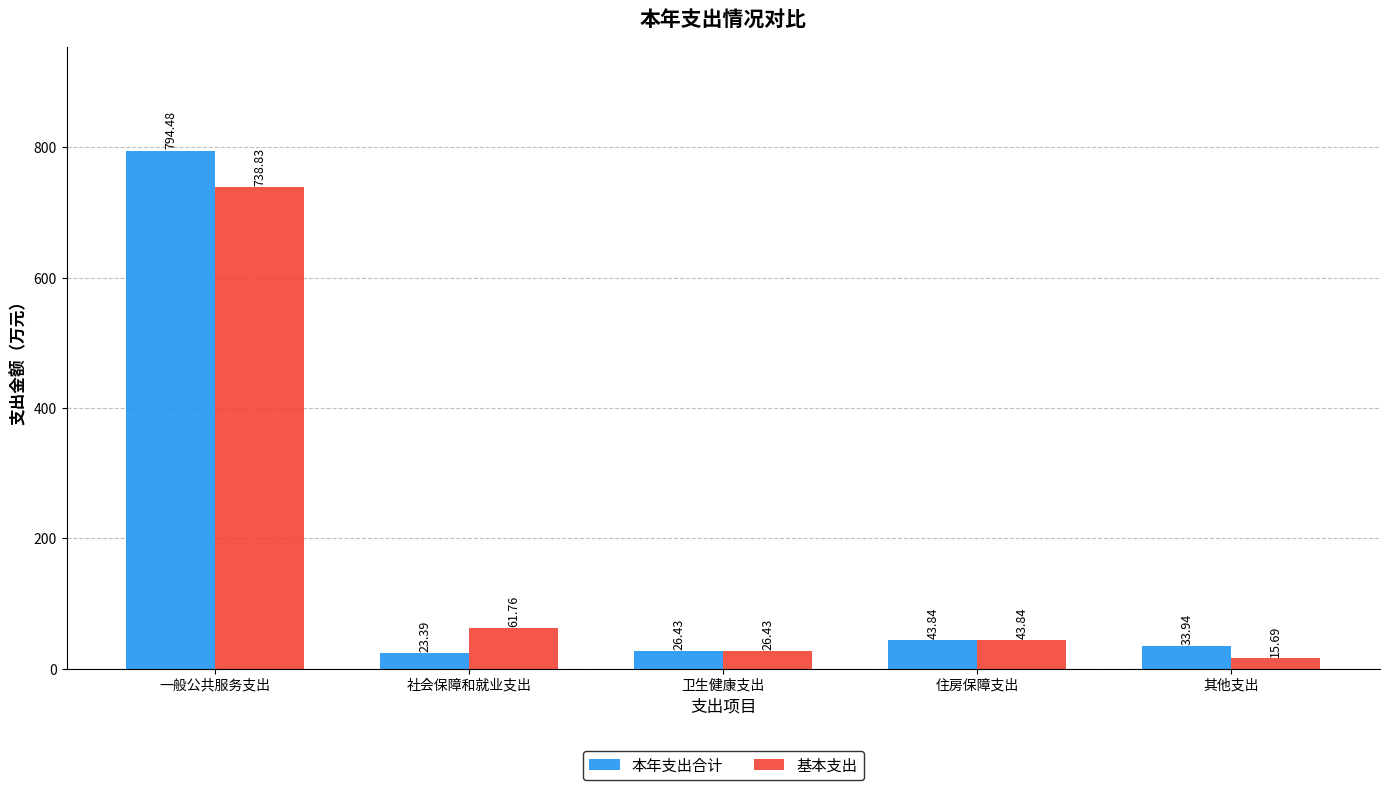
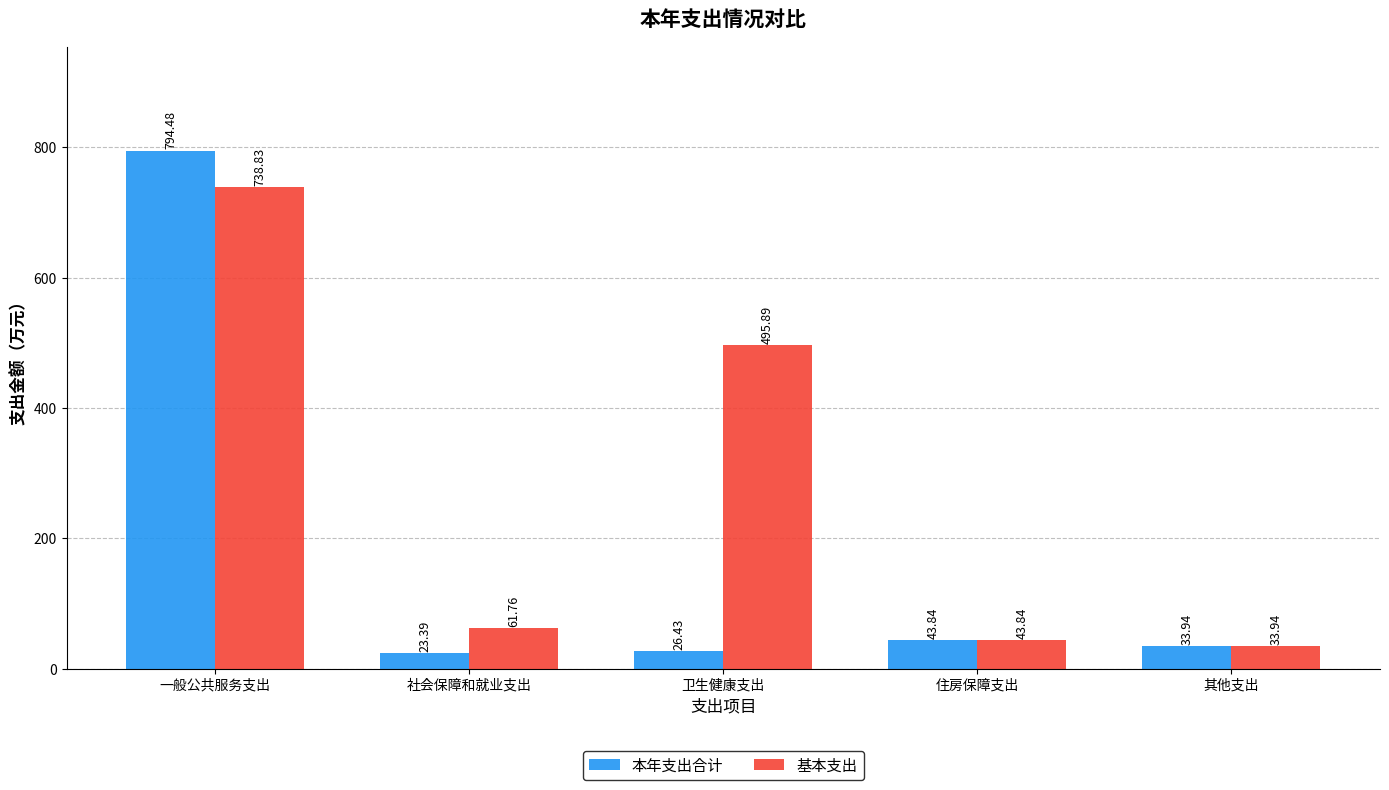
基本支出, 卫生健康支出: 26.43 -> 495.89
基本支出, 其他支出: 15.69 -> 33.94
